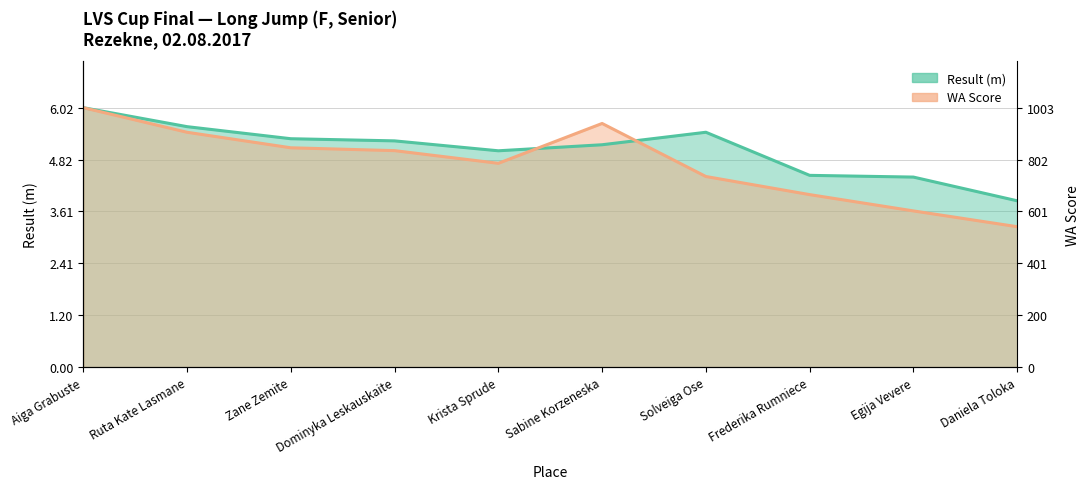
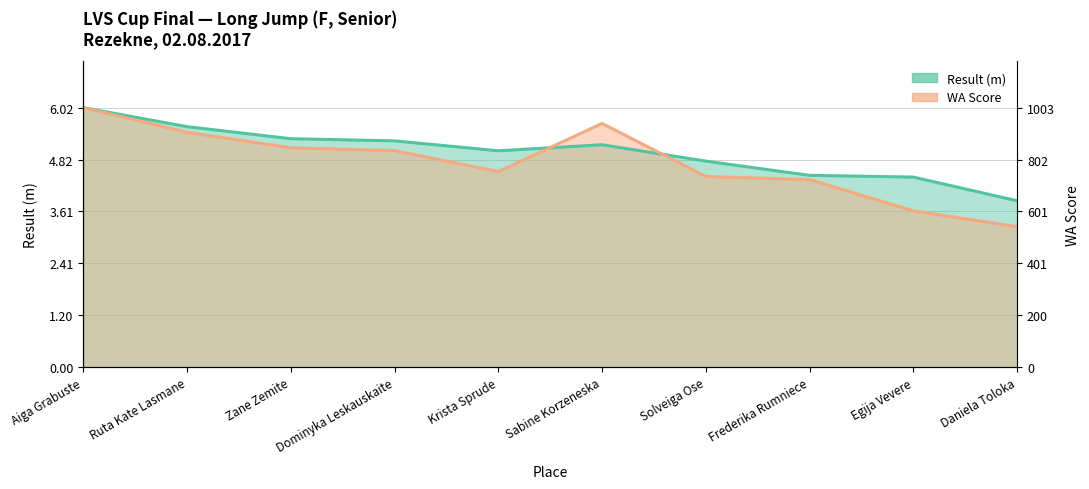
WA Score, Krista Sprude: 4.7 -> 4.5
Result (m), Solveiga Ose: 5.5 -> 4.8
WA Score, Frederika Rumniece: 4.0 -> 4.4
